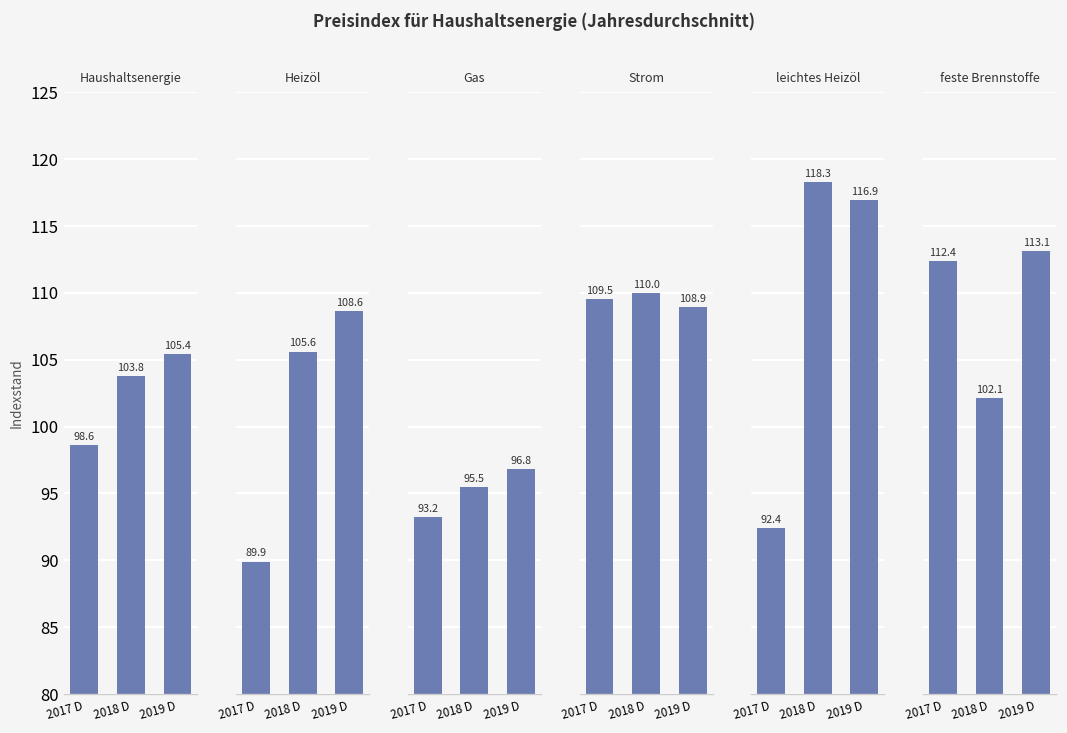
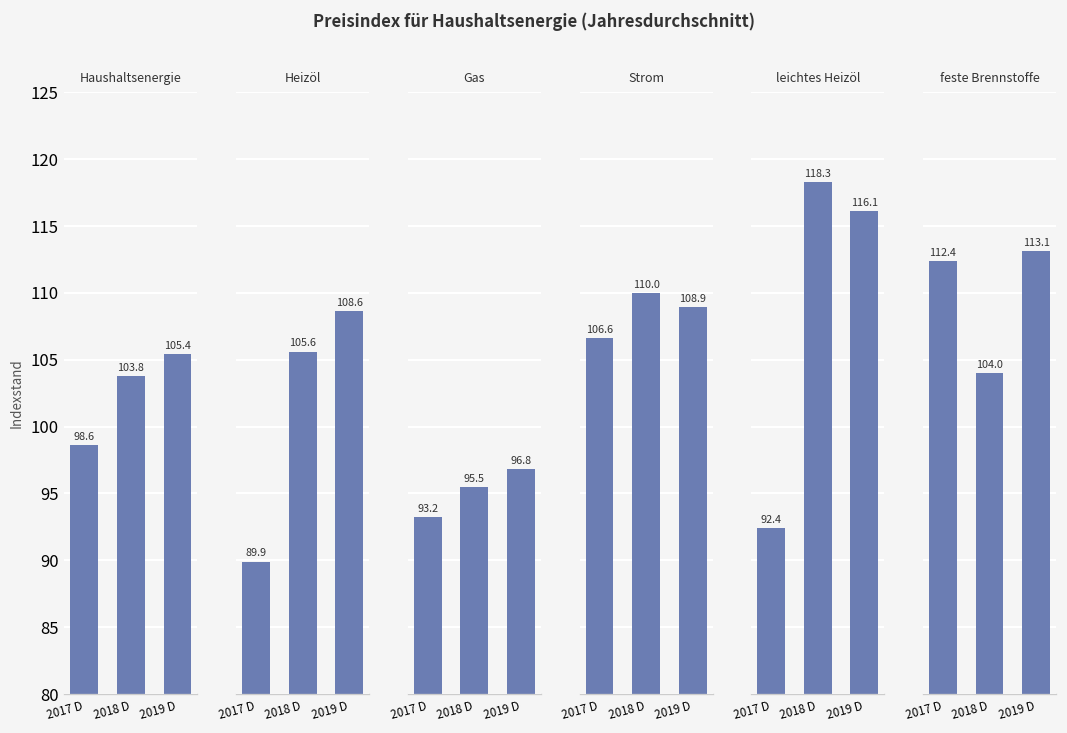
Strom, 2017 D: 109.5 -> 106.6
leichtes Heizöl, 2019 D: 116.9 -> 116.1
feste Brennstoffe, 2018 D: 102.1 -> 104.0
